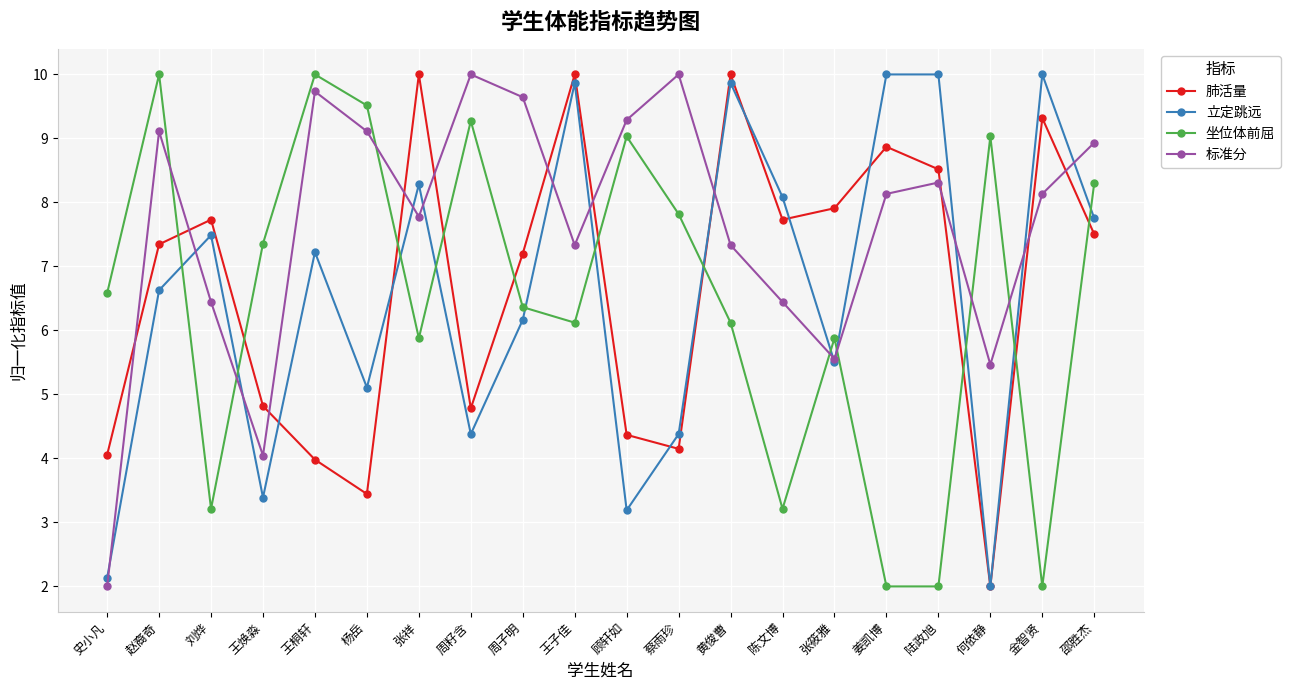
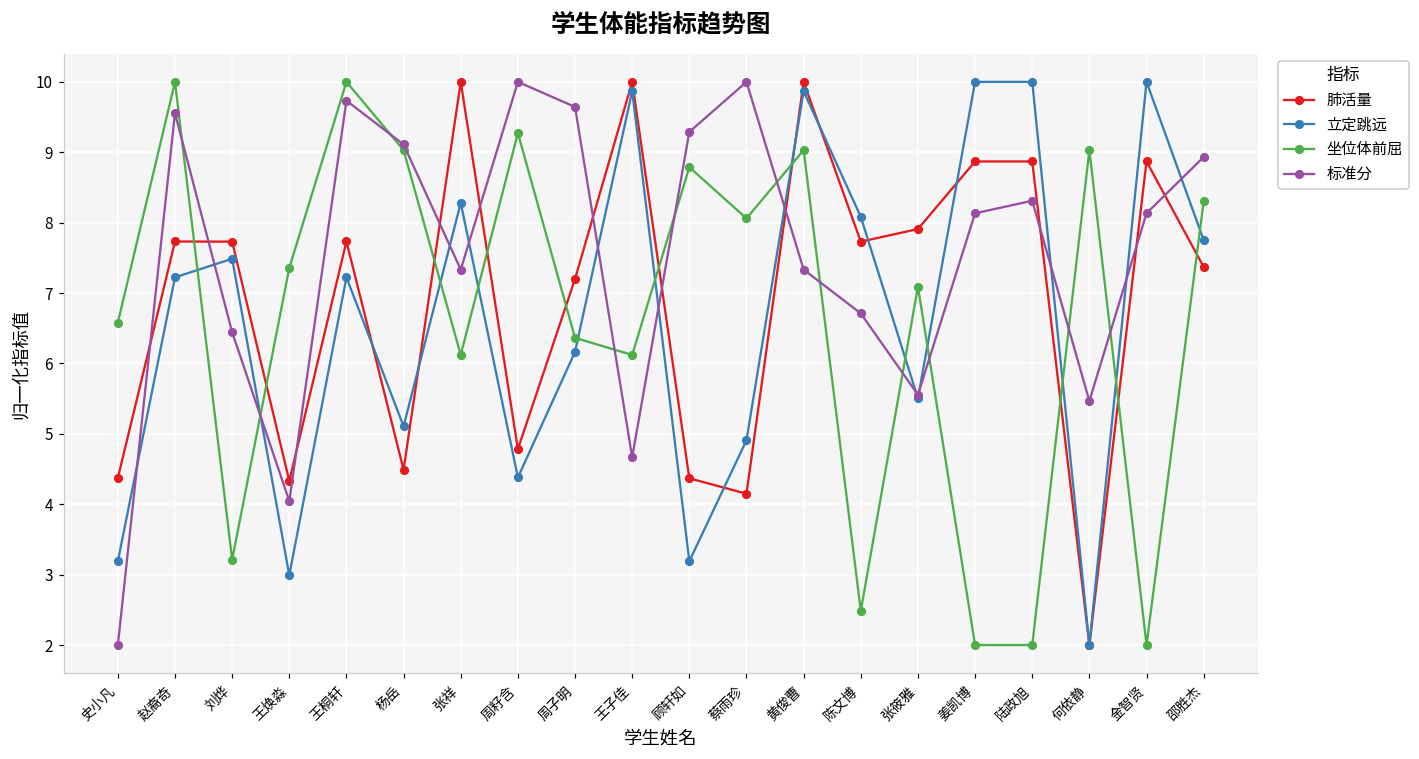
肺活量, 史小凡: 4.1 -> 4.4
立定跳远, 史小凡: 2.1 -> 3.2
肺活量, 赵裔奇: 7.3 -> 7.7
立定跳远, 赵裔奇: 6.6 -> 7.2
标准分, 赵裔奇: 9.1 -> 9.6
肺活量, 王焕淼: 4.8 -> 4.3
立定跳远, 王焕淼: 3.4 -> 3.0
肺活量, 王桐轩: 4.0 -> 7.7
肺活量, 杨岳: 3.4 -> 4.5
坐位体前屈, 杨岳: 9.5 -> 9.0
坐位体前屈, 张祥: 5.9 -> 6.1
标准分, 张祥: 7.8 -> 7.3
标准分, 王子佳: 7.3 -> 4.7
坐位体前屈, 顾轩如: 9.0 -> 8.8
立定跳远, 蔡雨珍: 4.4 -> 4.9
坐位体前屈, 蔡雨珍: 7.8 -> 8.1
坐位体前屈, 黄俊曹: 6.1 -> 9.0
坐位体前屈, 陈文博: 3.2 -> 2.5
标准分, 陈文博: 6.4 -> 6.7
坐位体前屈, 张筱雅: 5.9 -> 7.1
肺活量, 陆政旭: 8.5 -> 8.9
肺活量, 金智贤: 9.3 -> 8.9
肺活量, 邵胜杰: 7.5 -> 7.4
